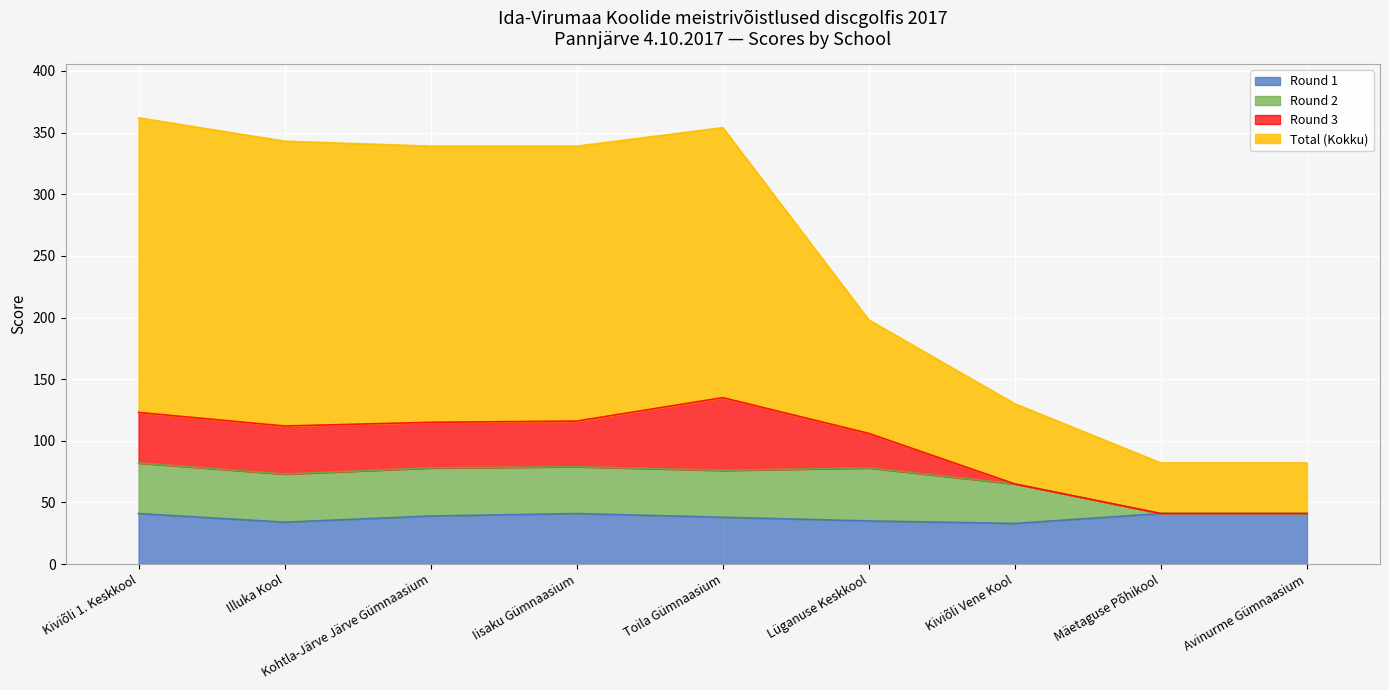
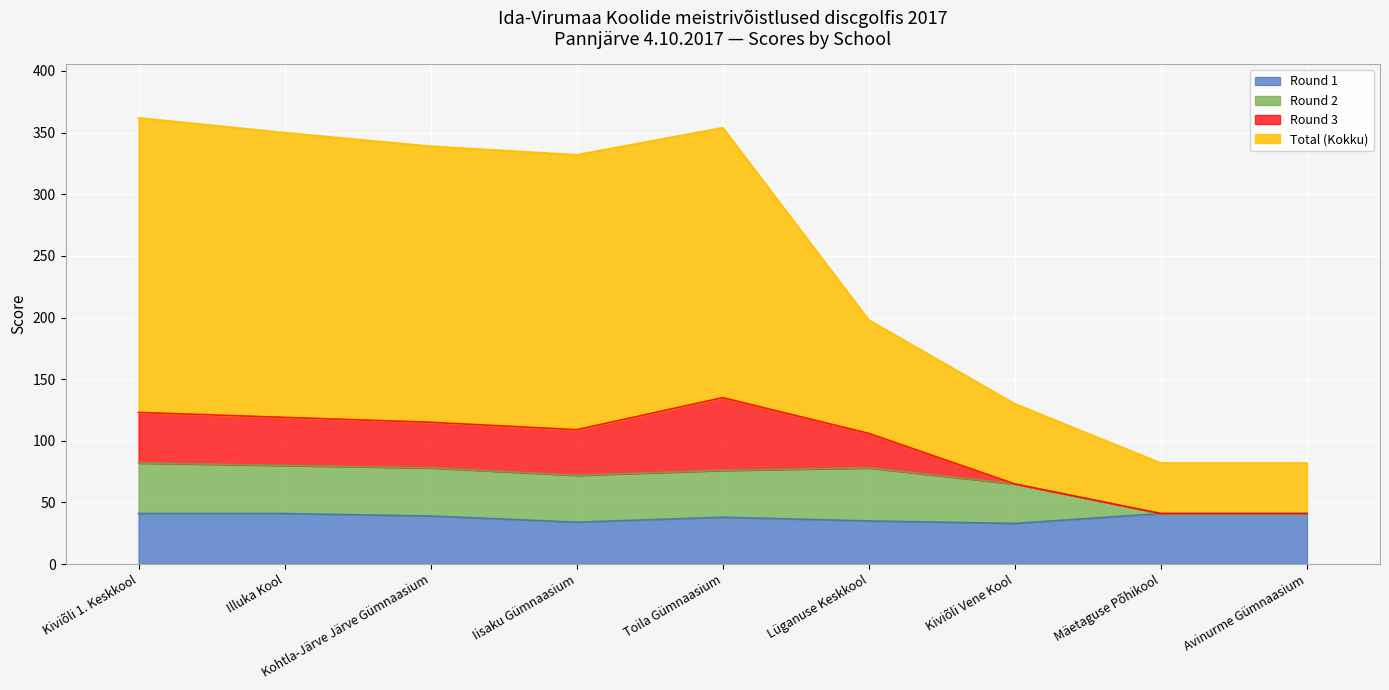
Round 1, Illuka Kool: 34 -> 41
Round 1, Iisaku Gümnaasium: 41 -> 34
